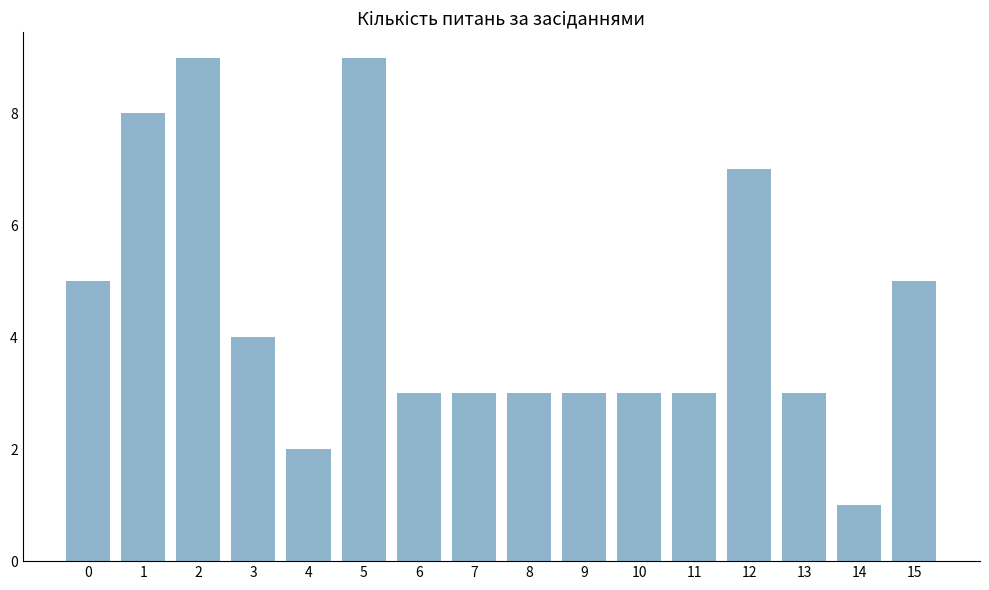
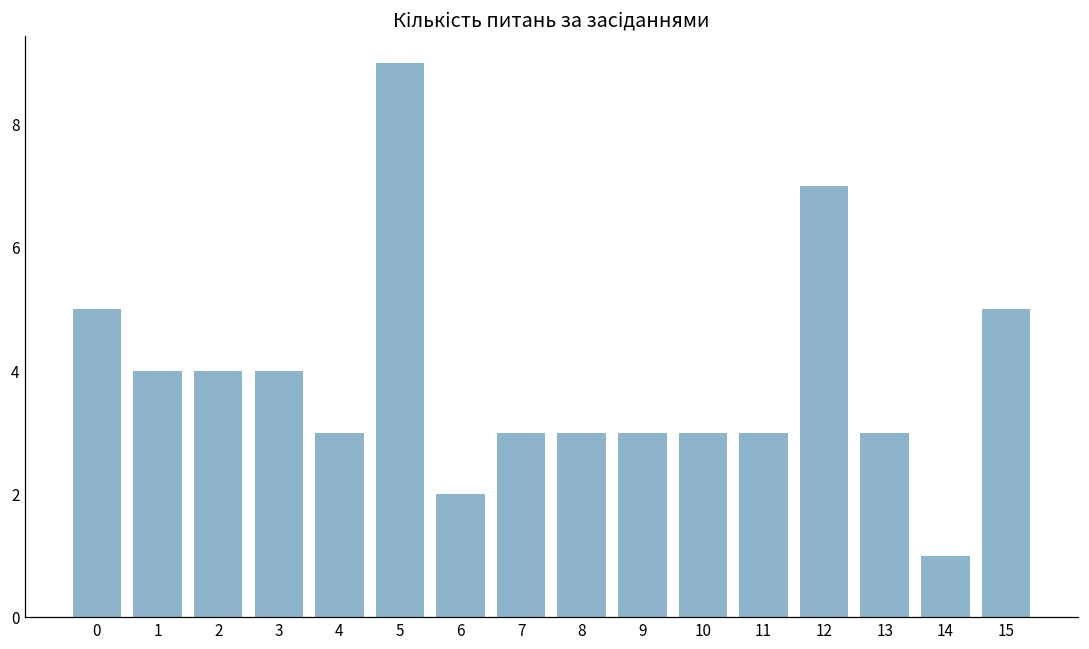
1: 8 -> 4
2: 9 -> 4
4: 2 -> 3
6: 3 -> 2
